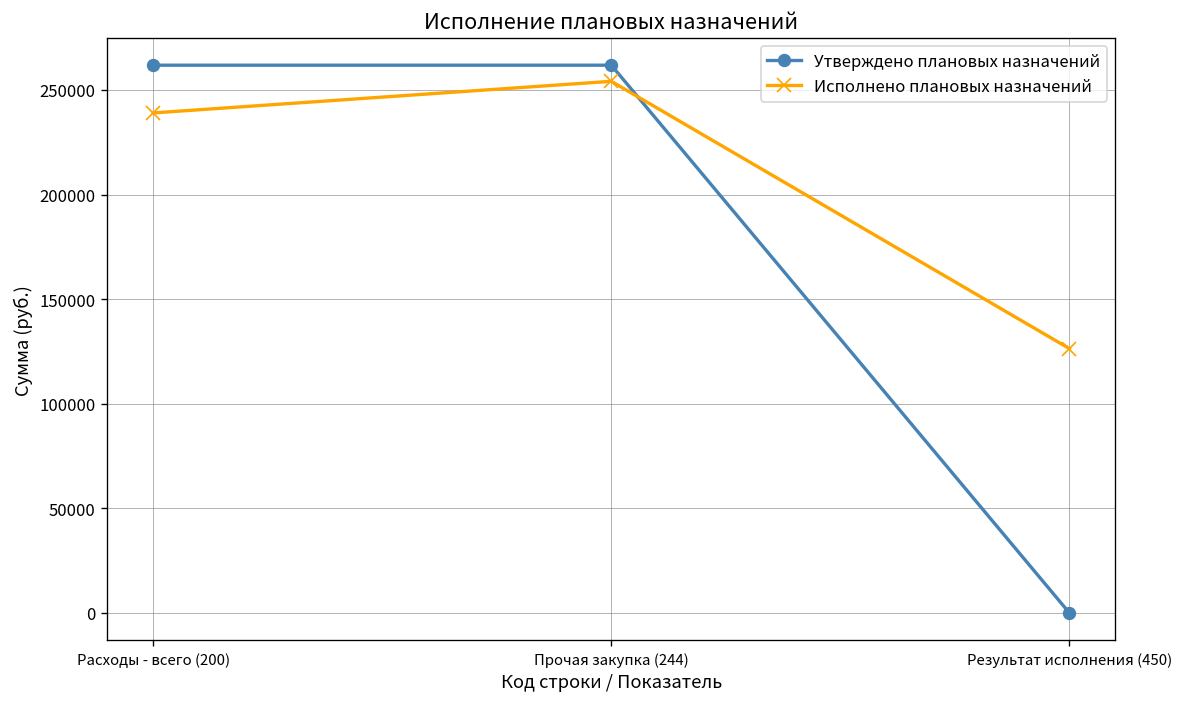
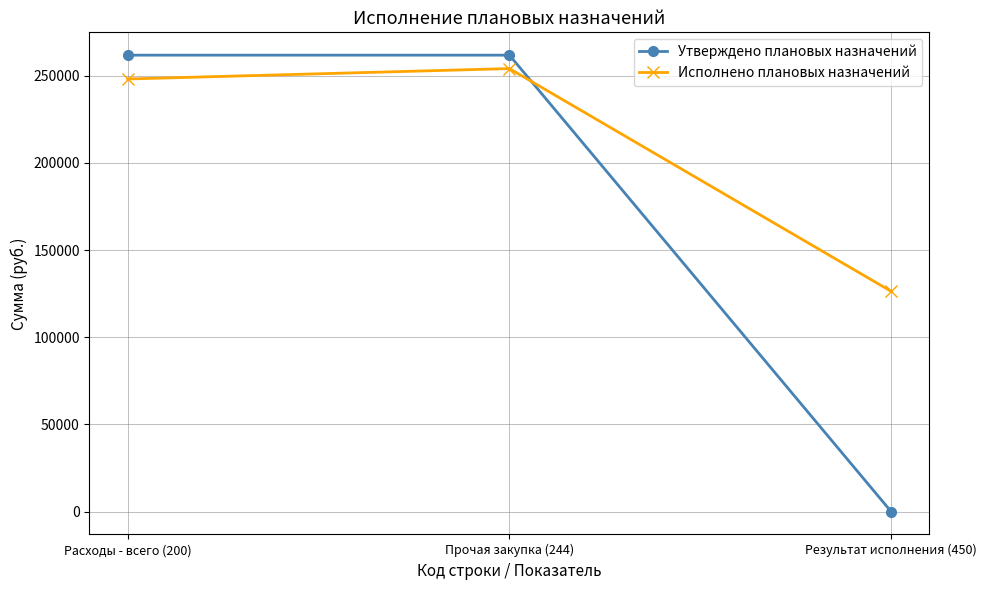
Исполнено плановых назначений, Расходы - всего (200): 239000 -> 248000
